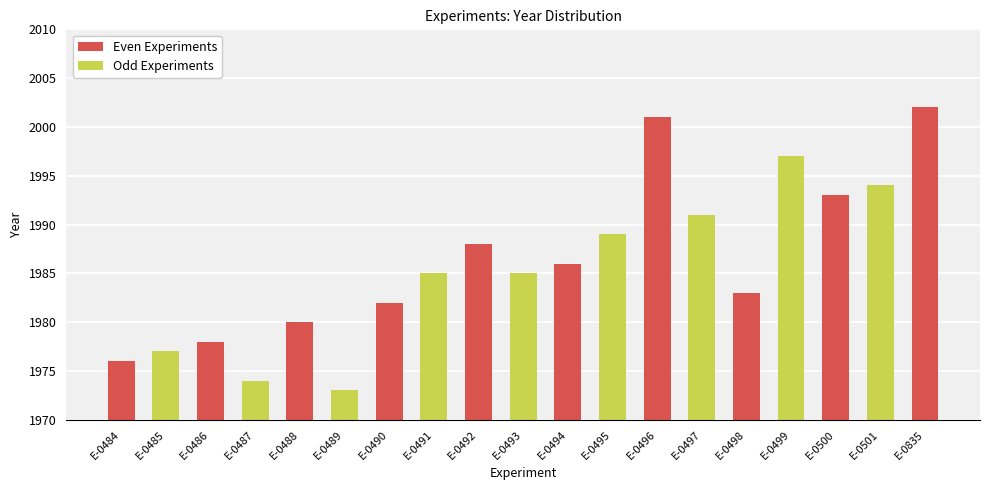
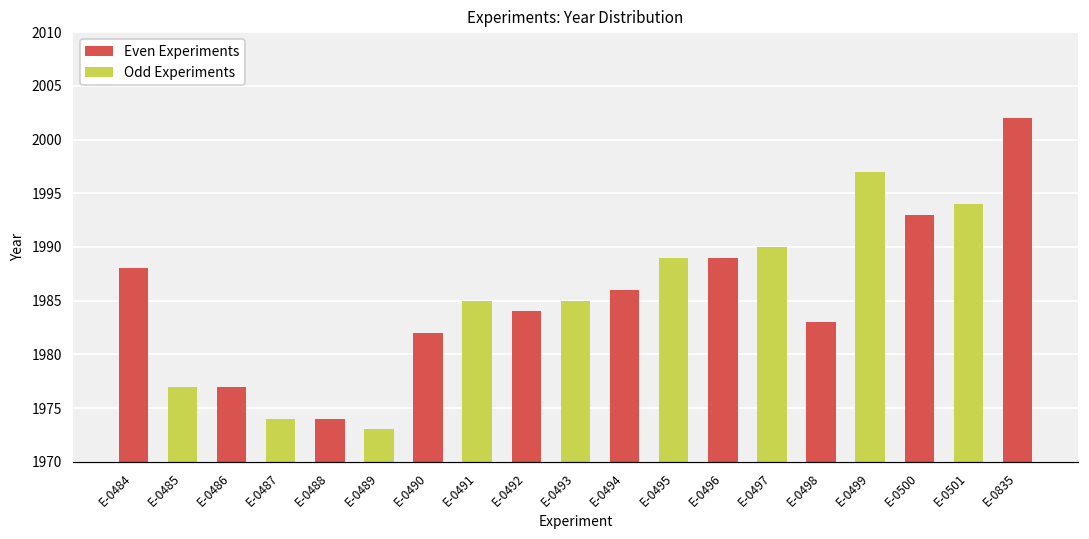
Even Experiments, E-0484: 1976 -> 1988
Even Experiments, E-0486: 1978 -> 1977
Even Experiments, E-0488: 1980 -> 1974
Even Experiments, E-0492: 1988 -> 1984
Even Experiments, E-0496: 2001 -> 1989
Odd Experiments, E-0497: 1991 -> 1990
